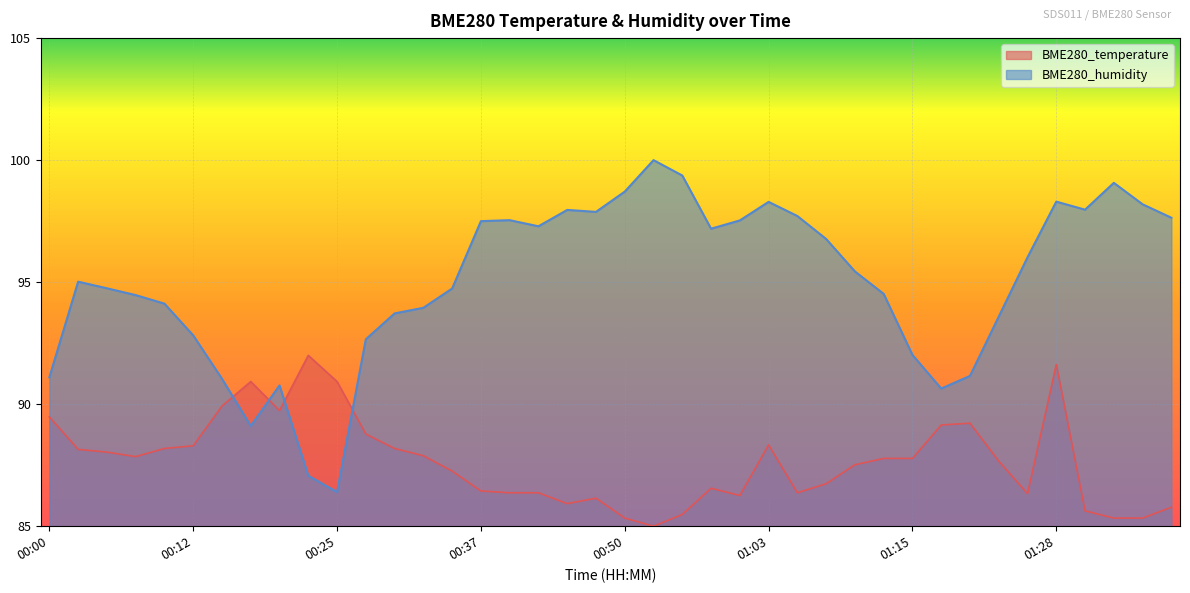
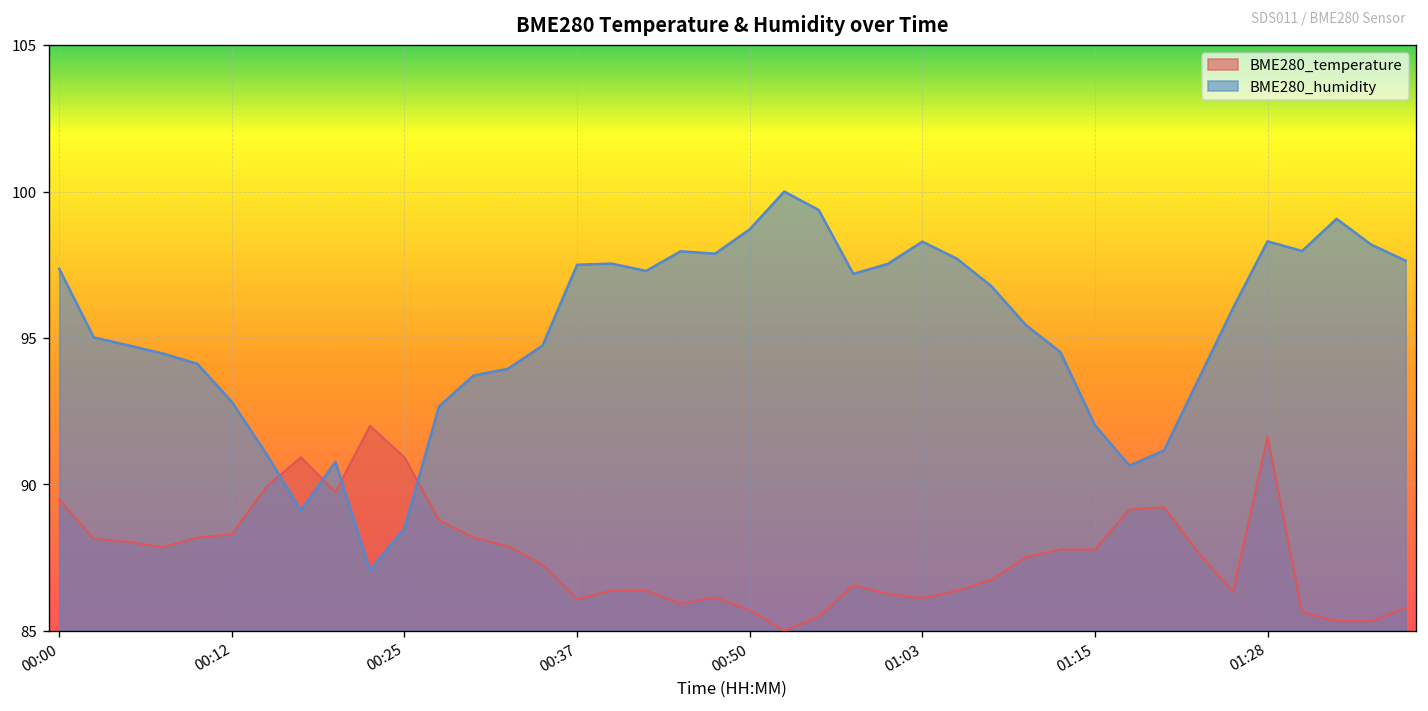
BME280_humidity, 00:00: 91.1 -> 97.4
BME280_humidity, 00:25: 86.4 -> 88.5
BME280_temperature, 00:37: 86.4 -> 86.1
BME280_temperature, 00:50: 85.3 -> 85.7
BME280_temperature, 01:03: 88.3 -> 86.1
